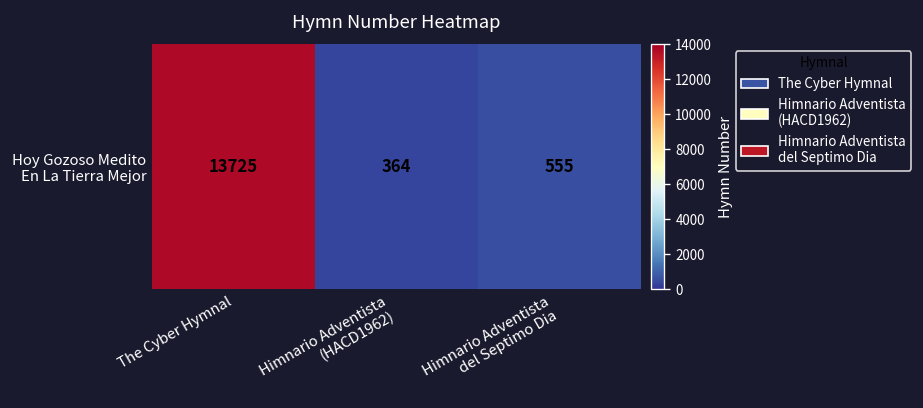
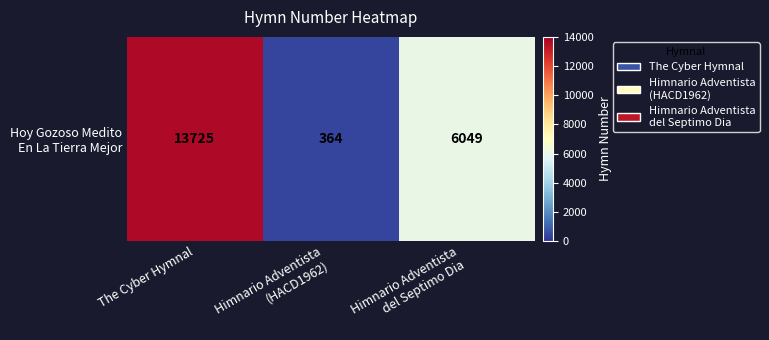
Hoy Gozoso Medito En La Tierra Mejor, Himnario Adventista del Septimo Dia: 555 -> 6049
